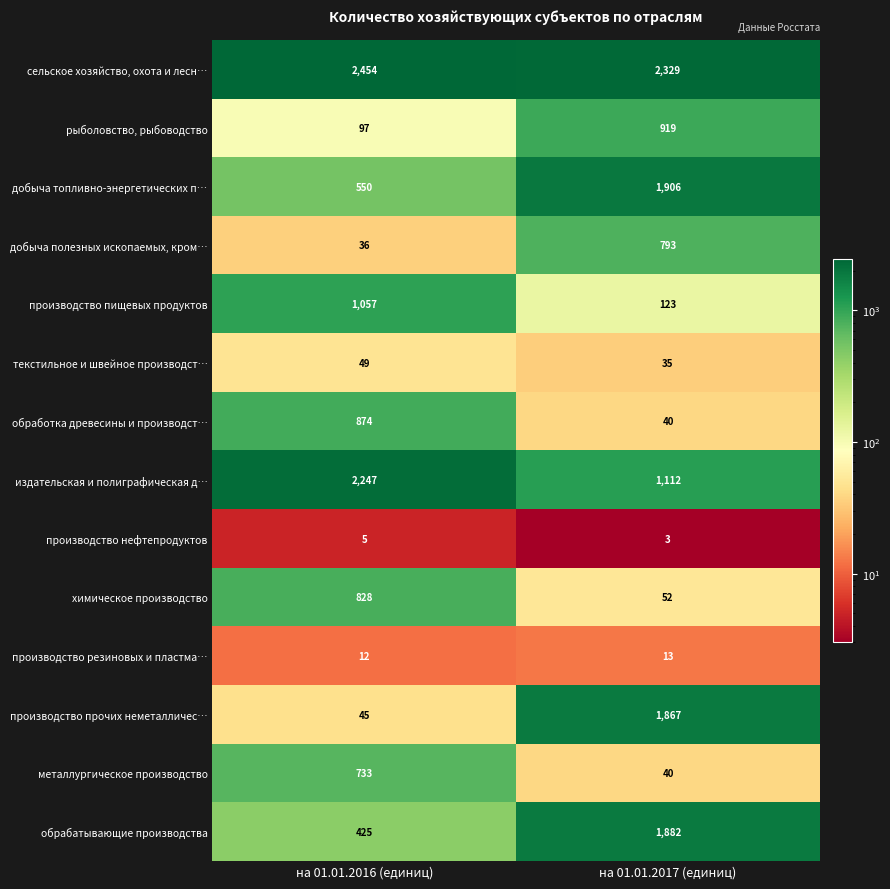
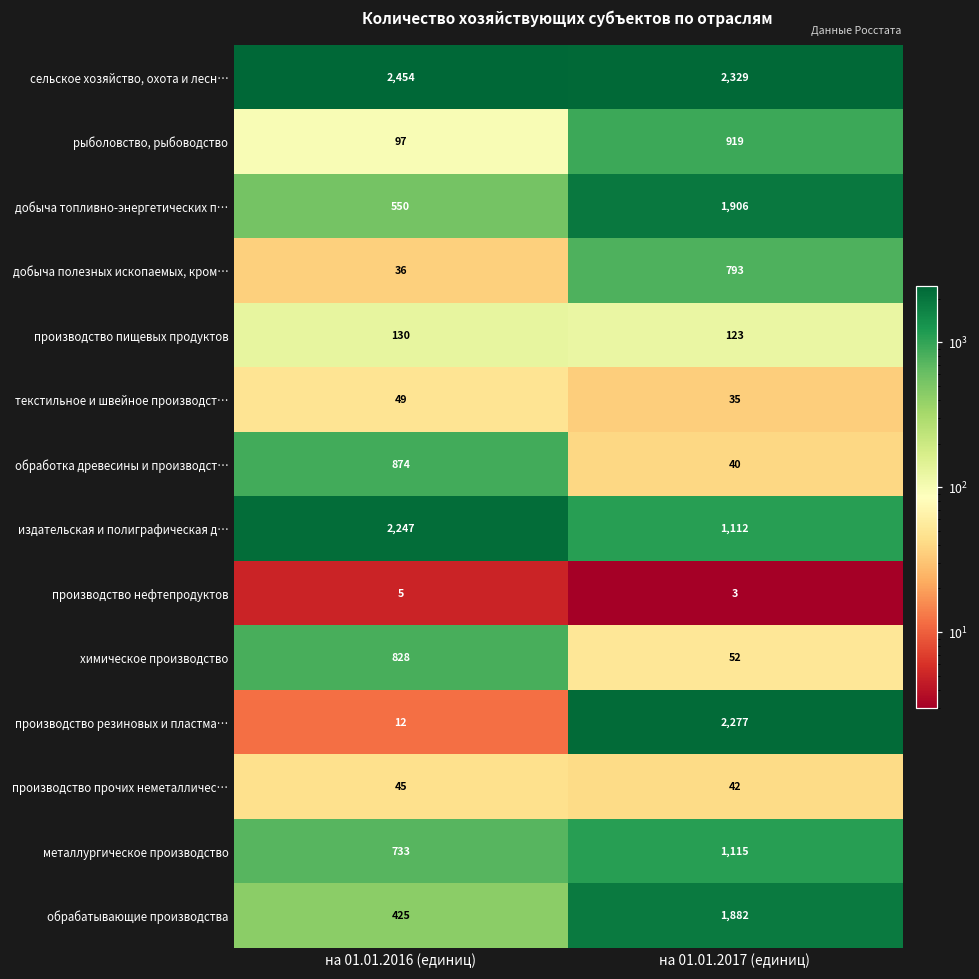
производство пищевых продуктов, на 01.01.2016 (единиц): 1,057 -> 130
производство резиновых и пластма…, на 01.01.2017 (единиц): 13 -> 2,277
производство прочих неметалличес…, на 01.01.2017 (единиц): 1,867 -> 42
металлургическое производство, на 01.01.2017 (единиц): 40 -> 1,115
